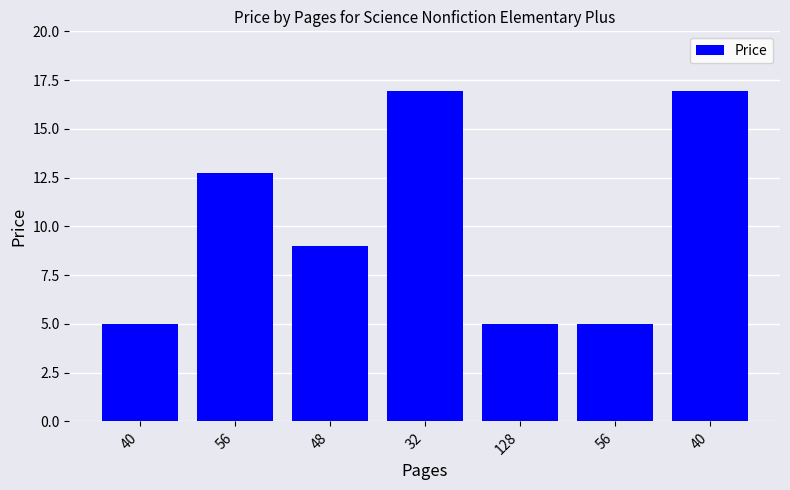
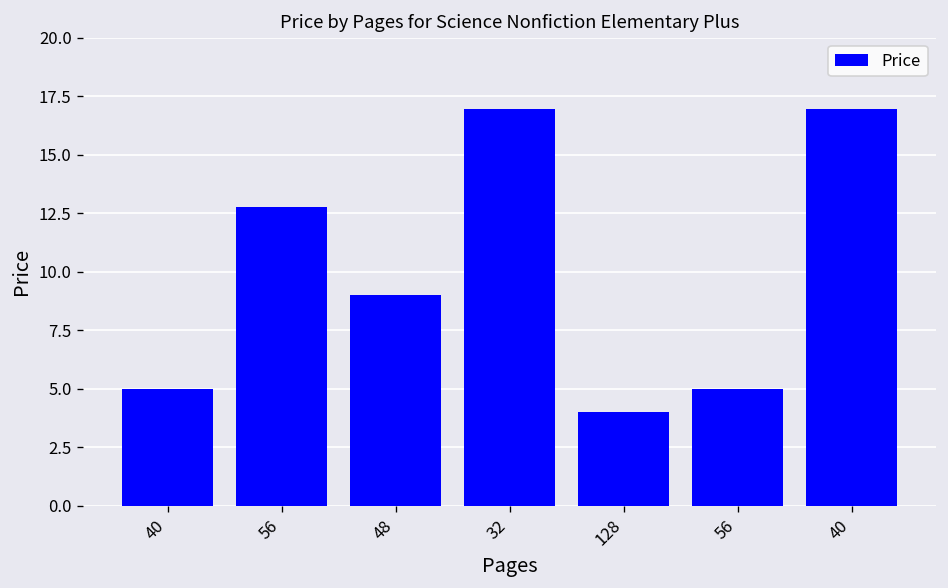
128: 5 -> 4
